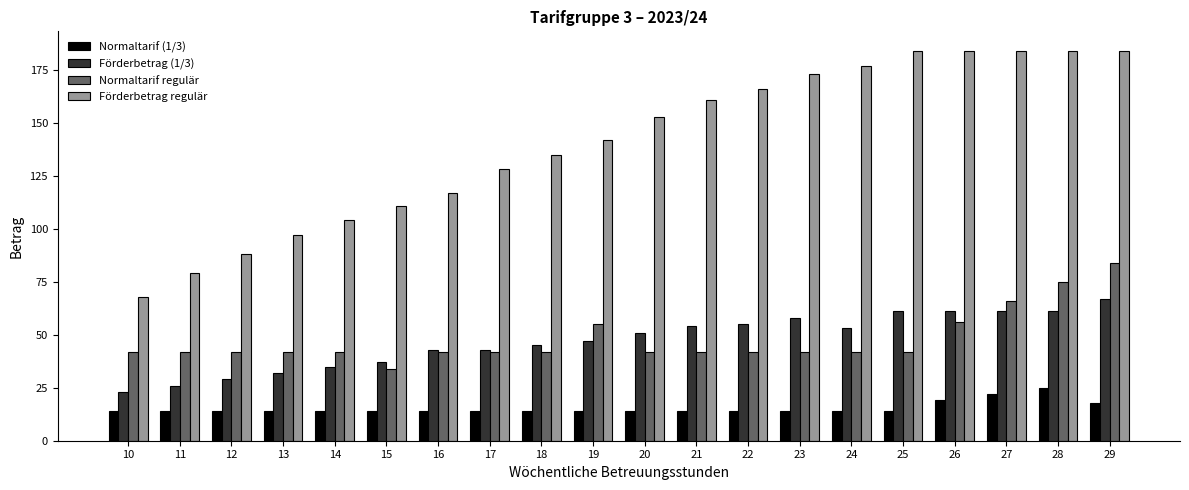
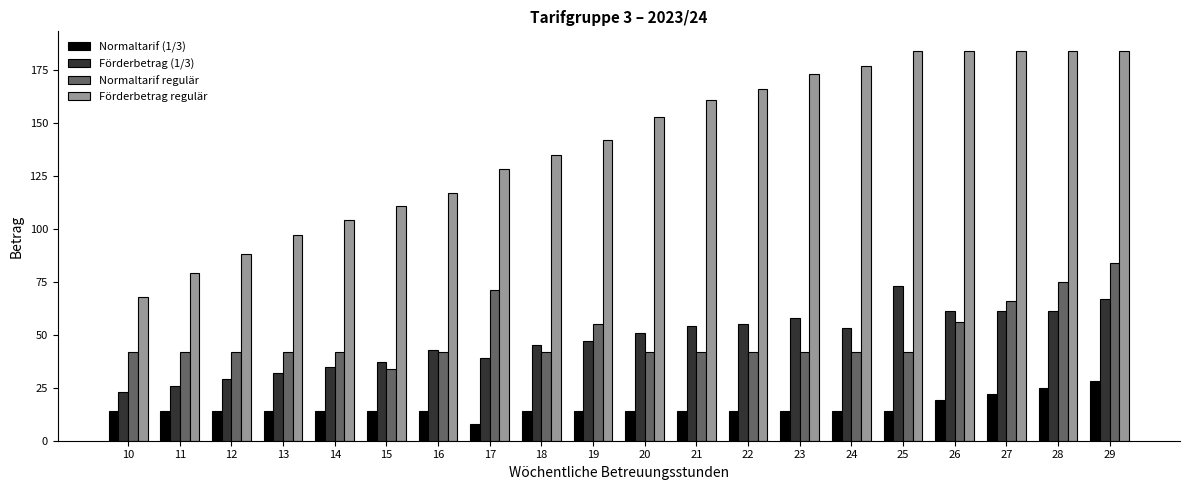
Normaltarif (1/3), 17: 14 -> 8
Förderbetrag (1/3), 17: 43 -> 39
Normaltarif regulär, 17: 42 -> 71
Förderbetrag (1/3), 25: 61 -> 73
Normaltarif (1/3), 29: 18 -> 28
